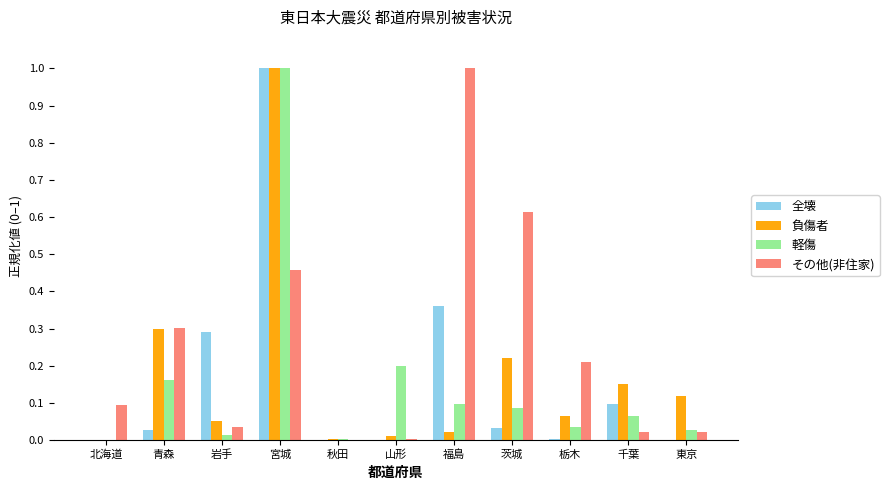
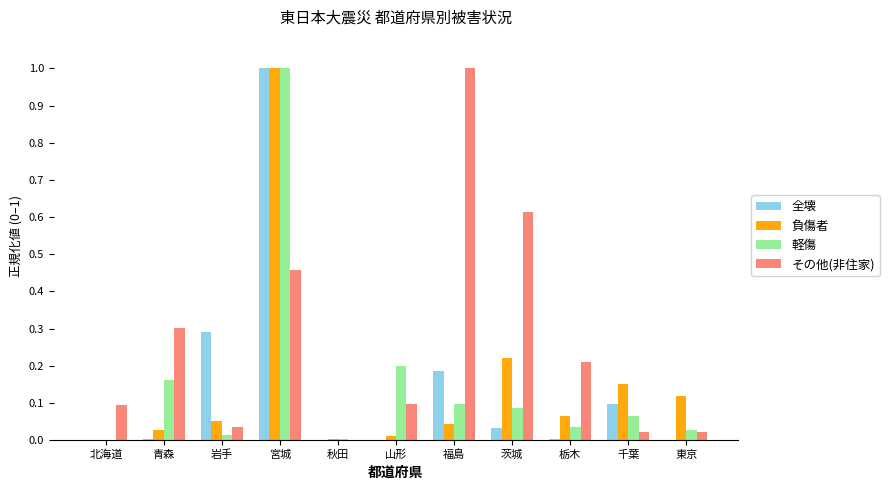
全壊, 青森: 0.03 -> 0.00
負傷者, 青森: 0.30 -> 0.03
その他(非住家), 山形: 0.00 -> 0.10
全壊, 福島: 0.36 -> 0.19
負傷者, 福島: 0.02 -> 0.04
